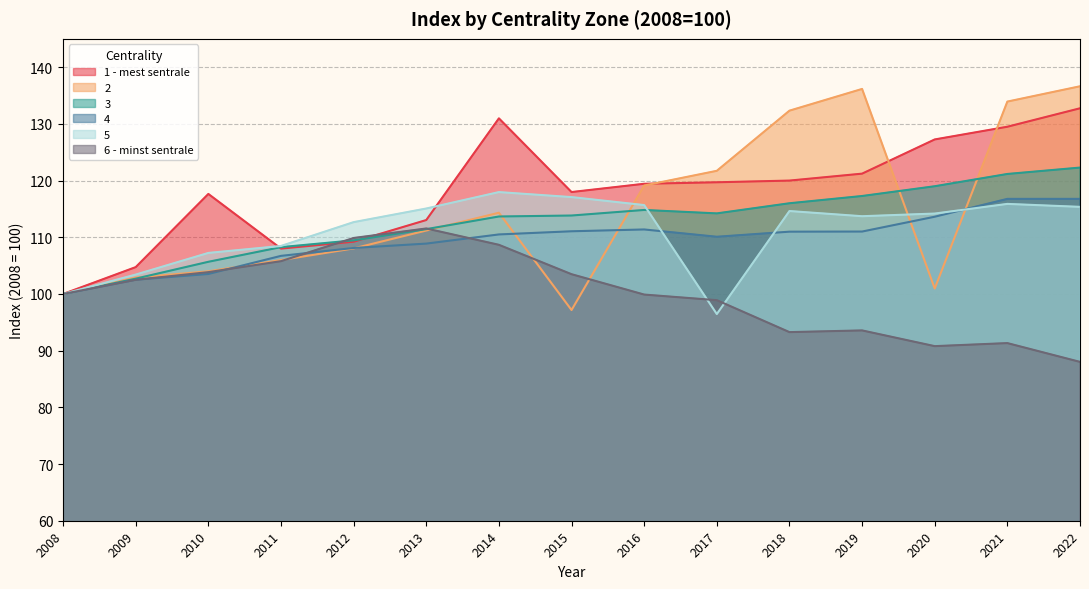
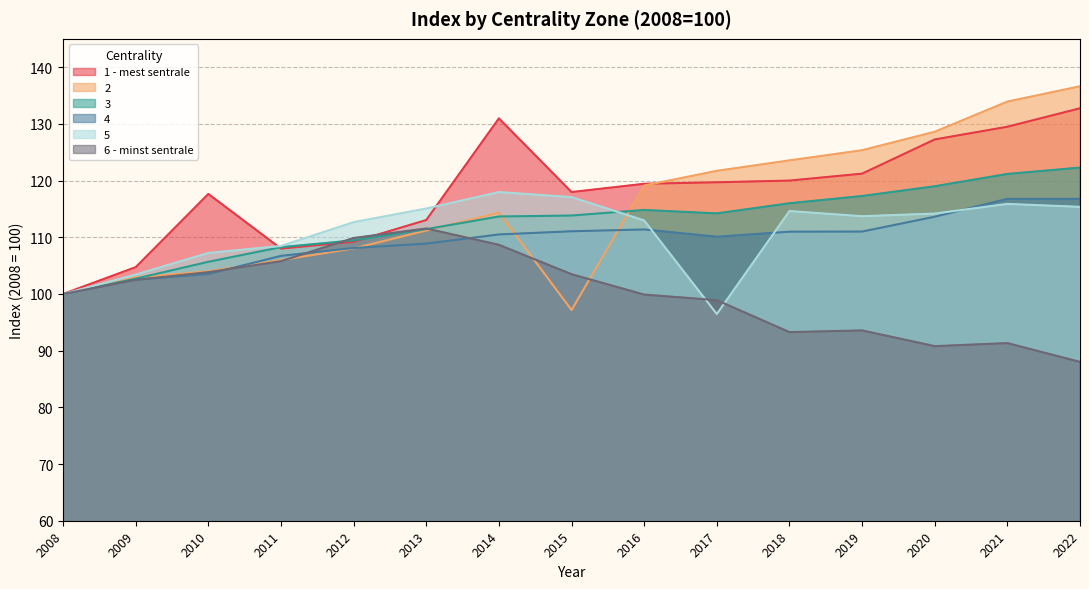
5, 2016: 116 -> 113
2, 2018: 132 -> 124
2, 2019: 136 -> 125
2, 2020: 101 -> 129
